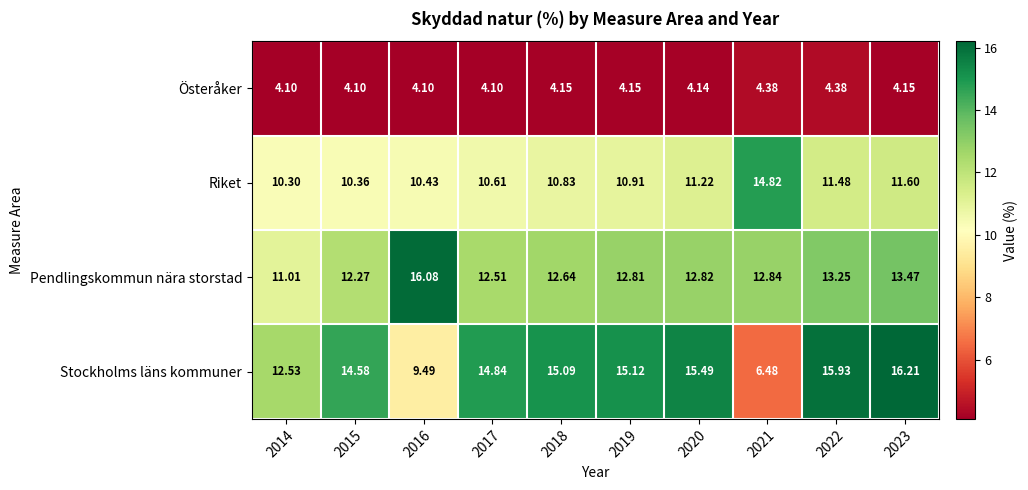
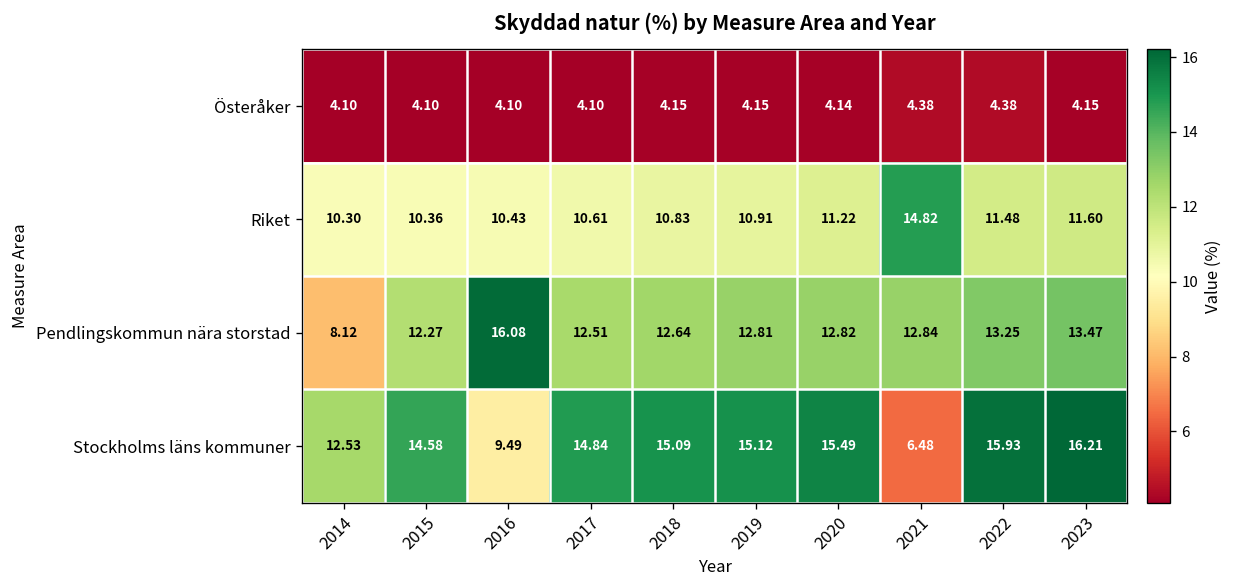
Pendlingskommun nära storstad, 2014: 11.01 -> 8.12
